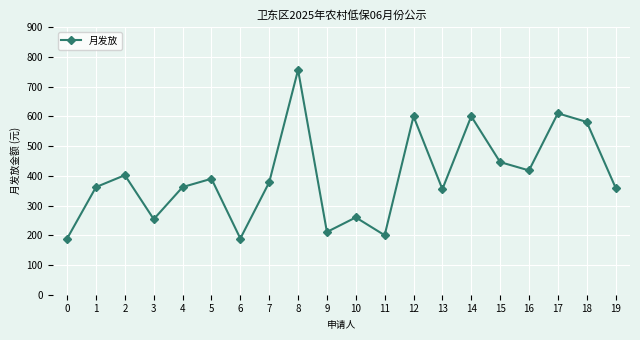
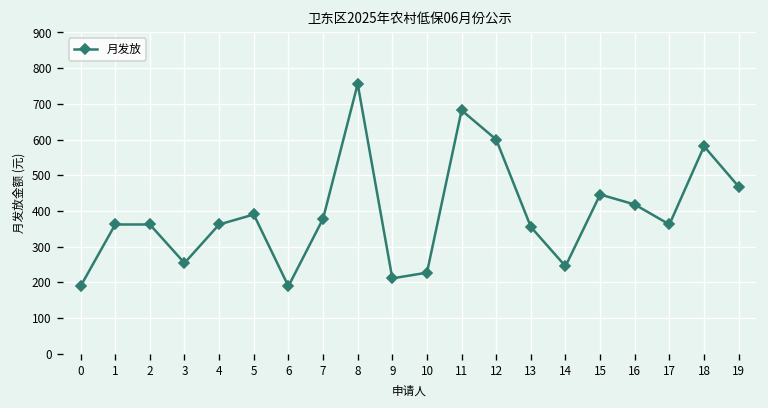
2: 400 -> 360
10: 260 -> 230
11: 200 -> 680
14: 600 -> 250
17: 610 -> 360
19: 360 -> 470
